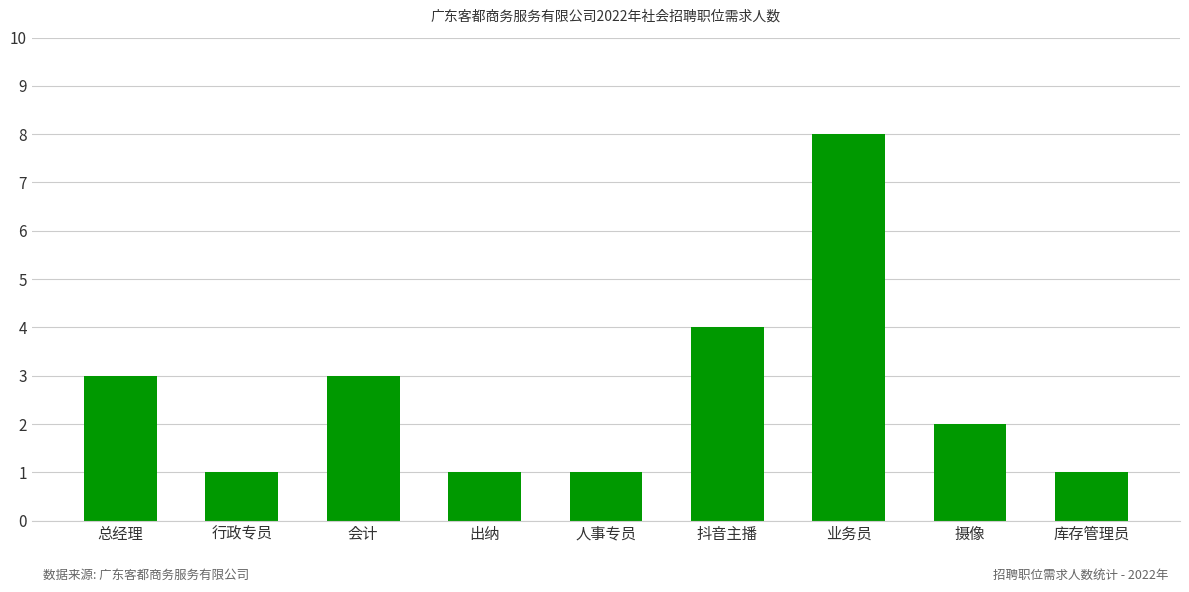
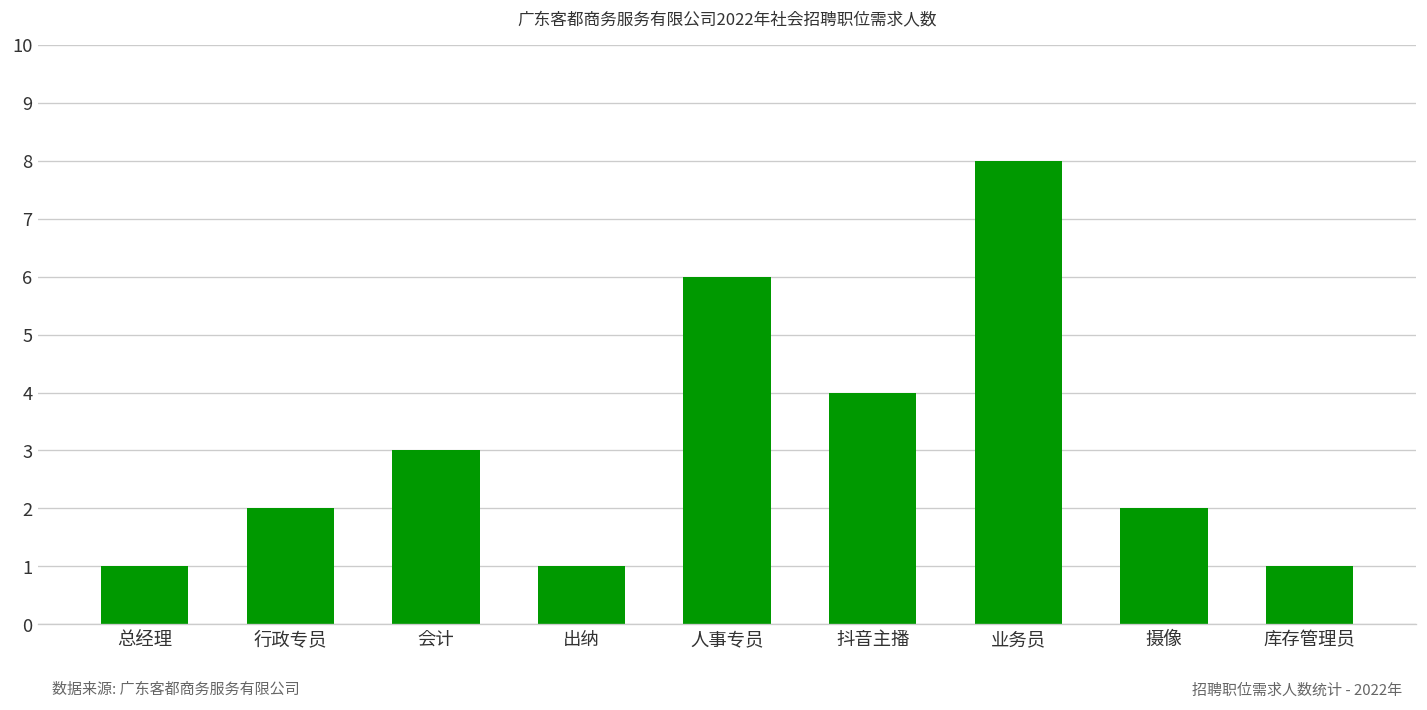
总经理: 3 -> 1
行政专员: 1 -> 2
人事专员: 1 -> 6
